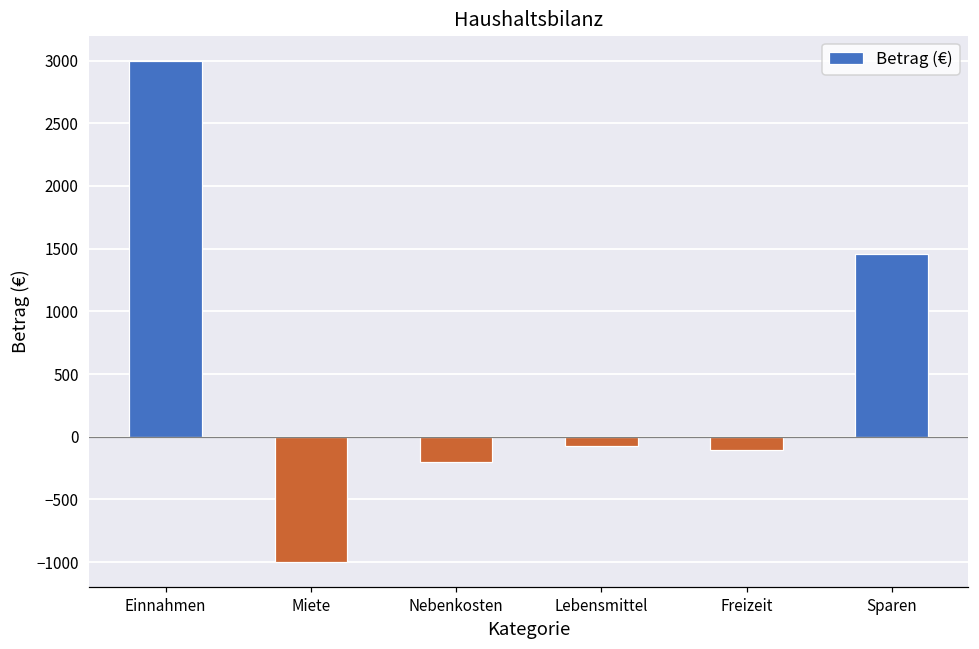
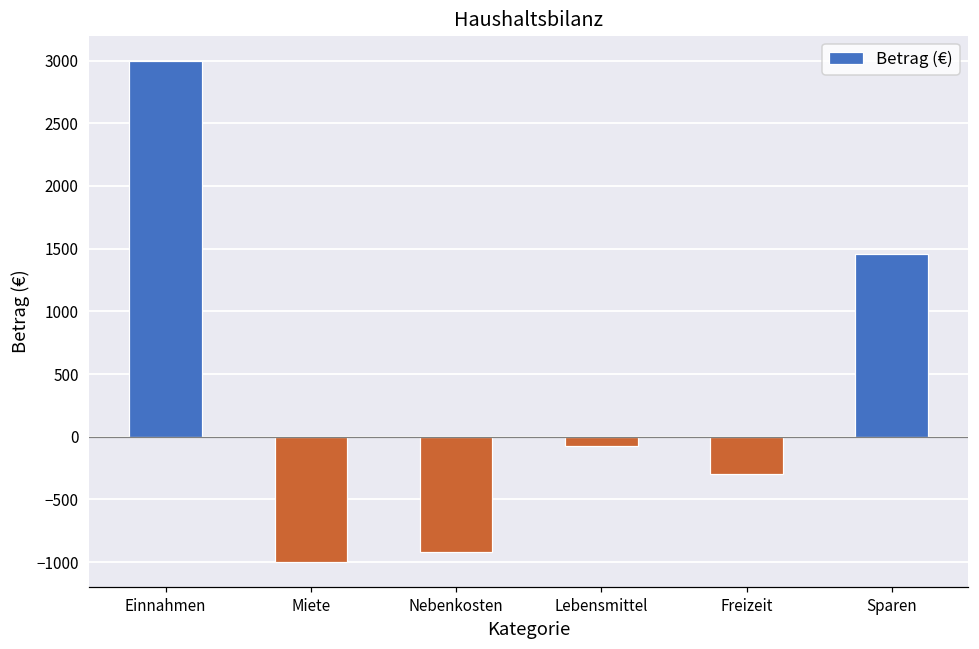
Nebenkosten: -200 -> -920
Freizeit: -110 -> -300
